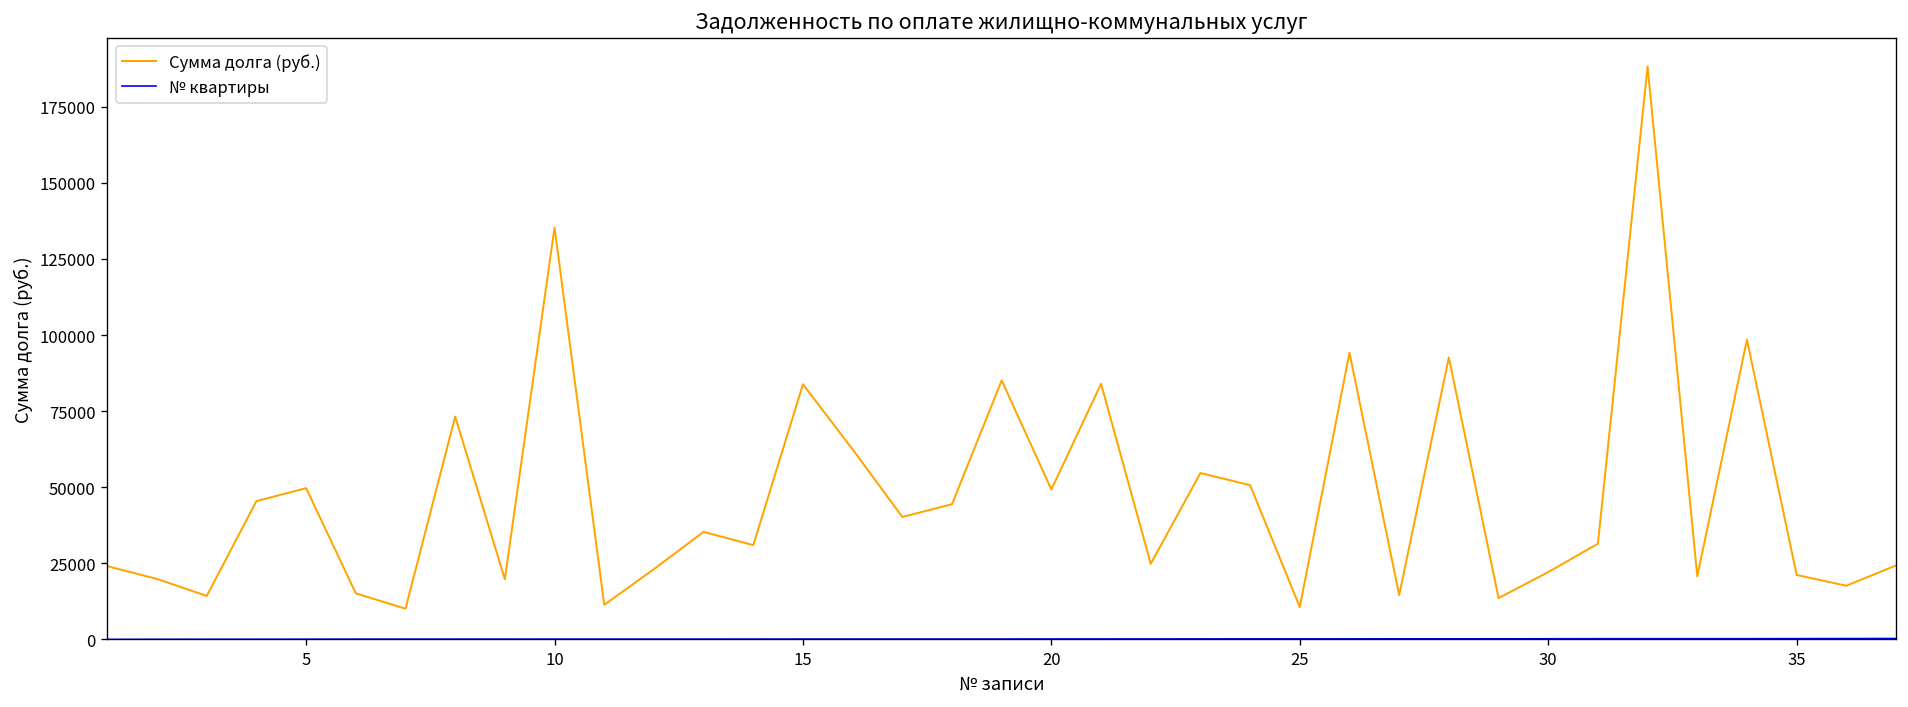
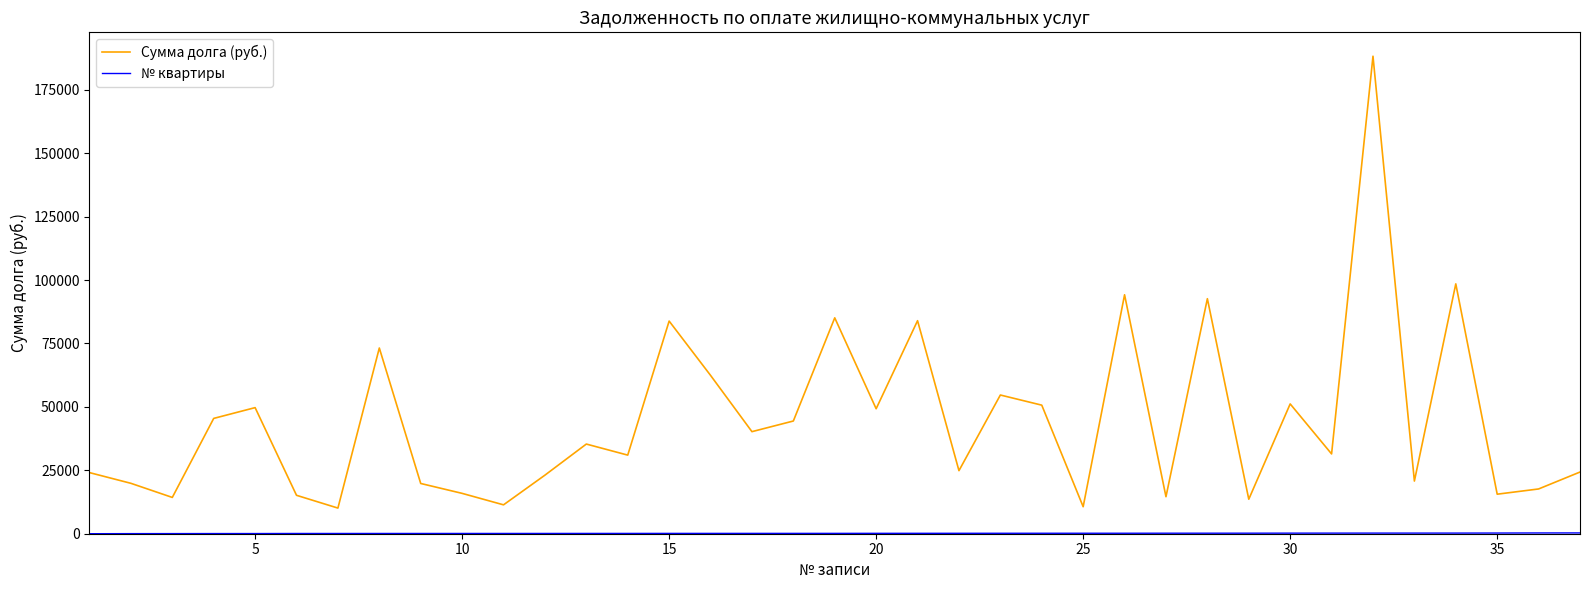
Сумма долга (руб.), 10: 135000 -> 16000
Сумма долга (руб.), 30: 22000 -> 51000
Сумма долга (руб.), 35: 21000 -> 16000
